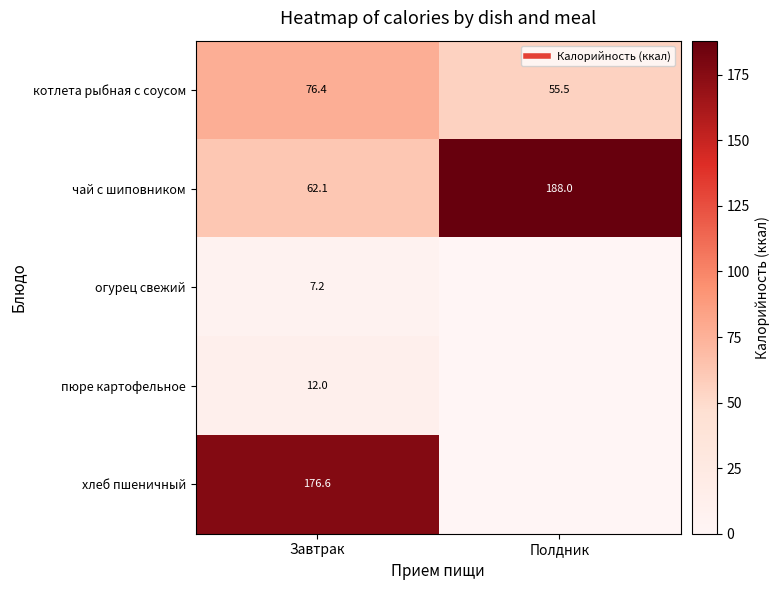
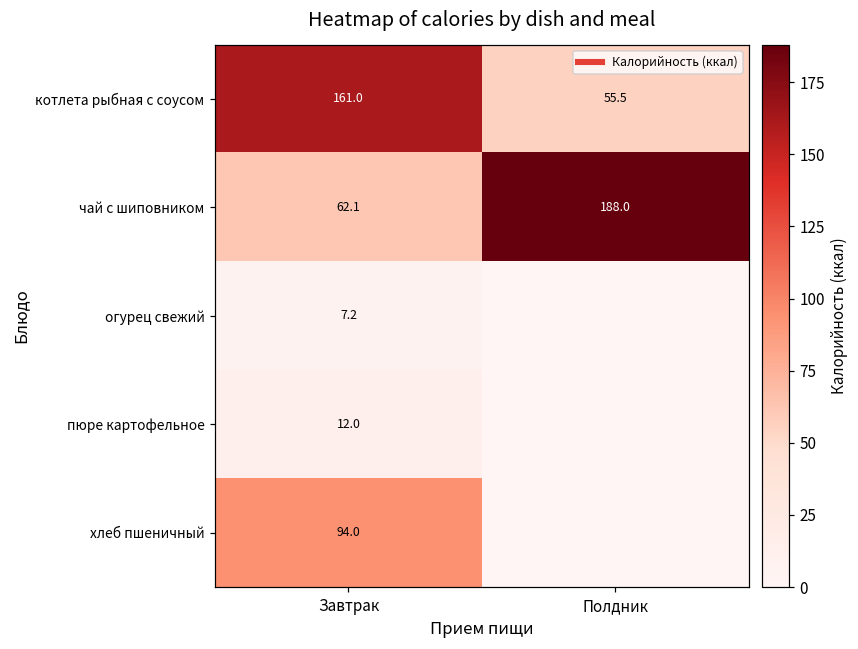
котлета рыбная с соусом, Завтрак: 76.4 -> 161.0
хлеб пшеничный, Завтрак: 176.6 -> 94.0
